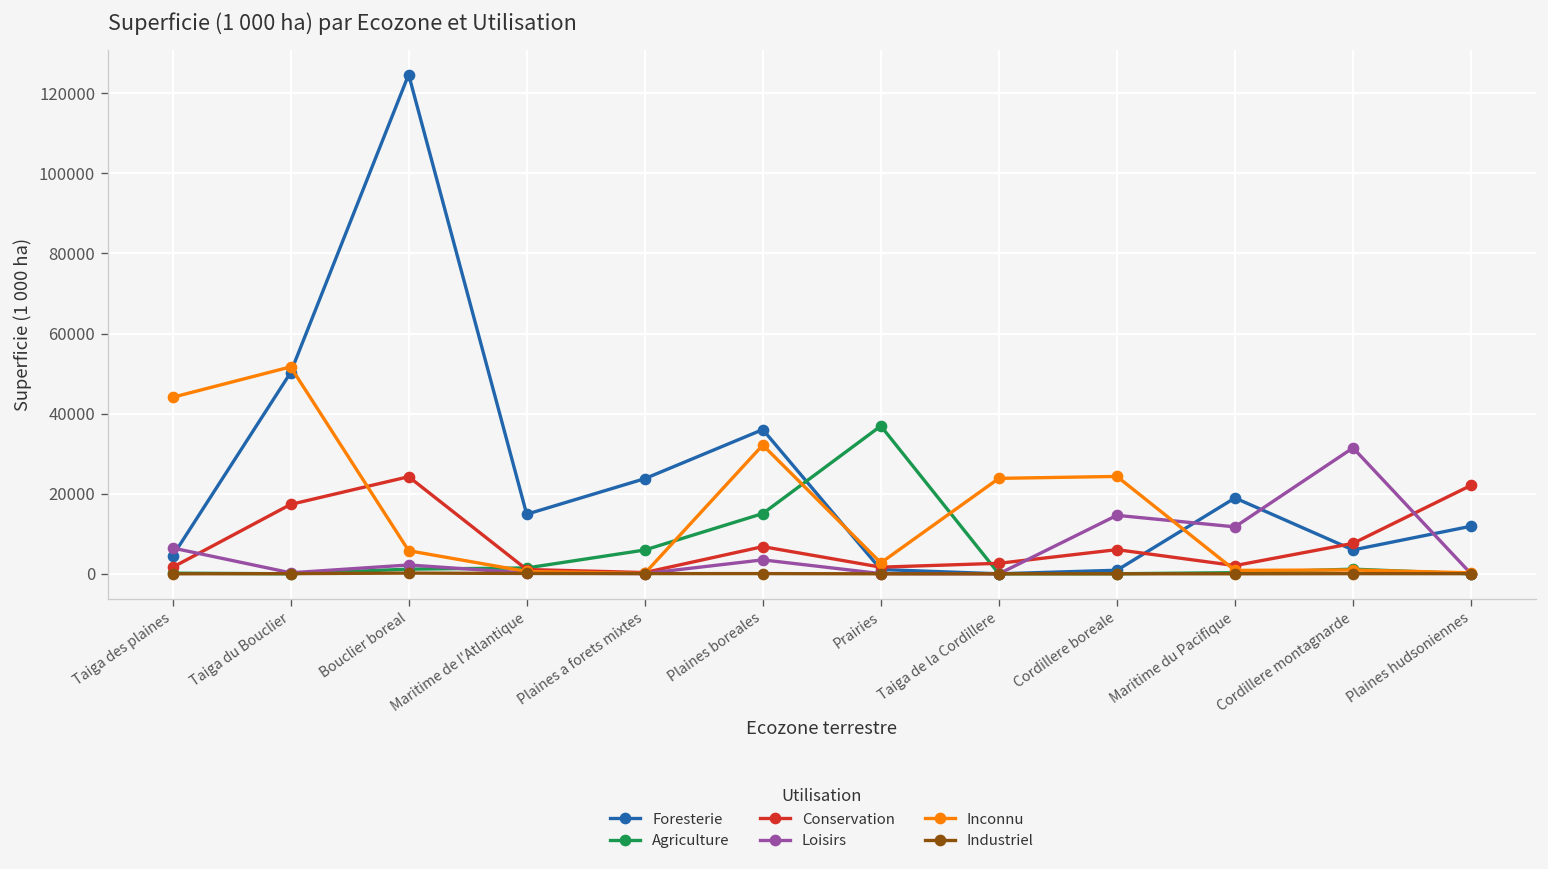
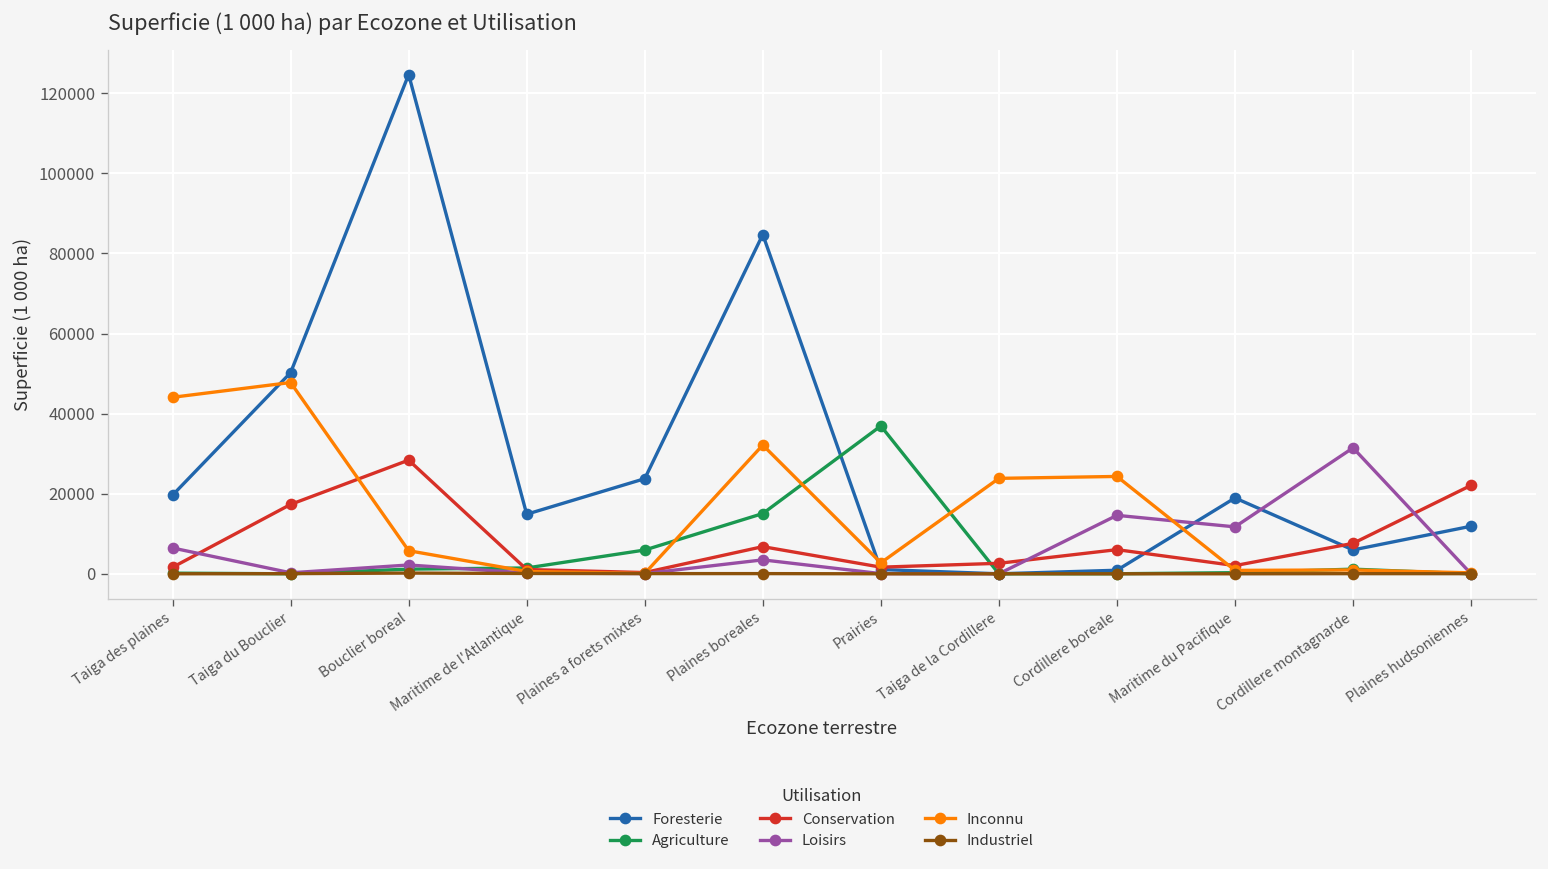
Foresterie, Taiga des plaines: 4000 -> 20000
Inconnu, Taiga du Bouclier: 52000 -> 48000
Conservation, Bouclier boreal: 24000 -> 28000
Foresterie, Plaines boreales: 36000 -> 85000
